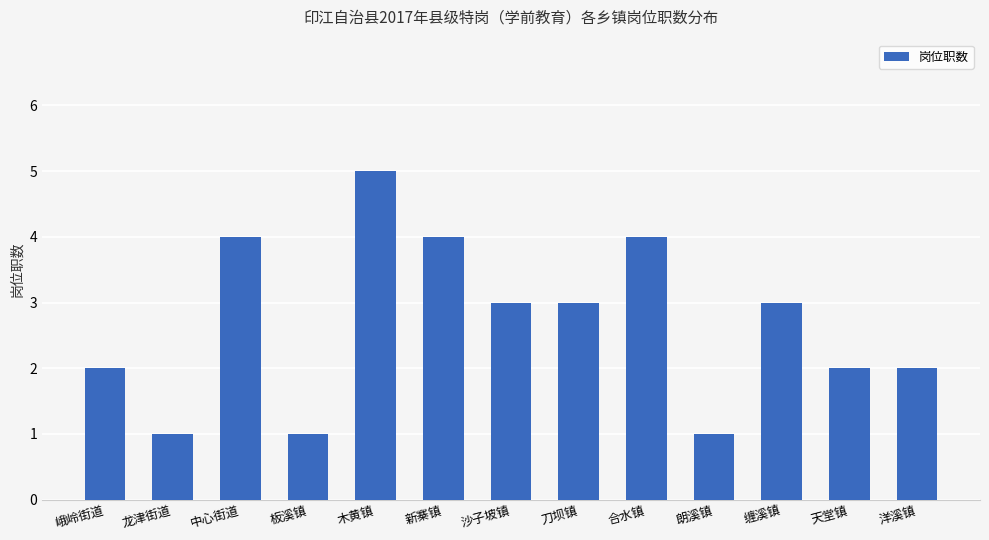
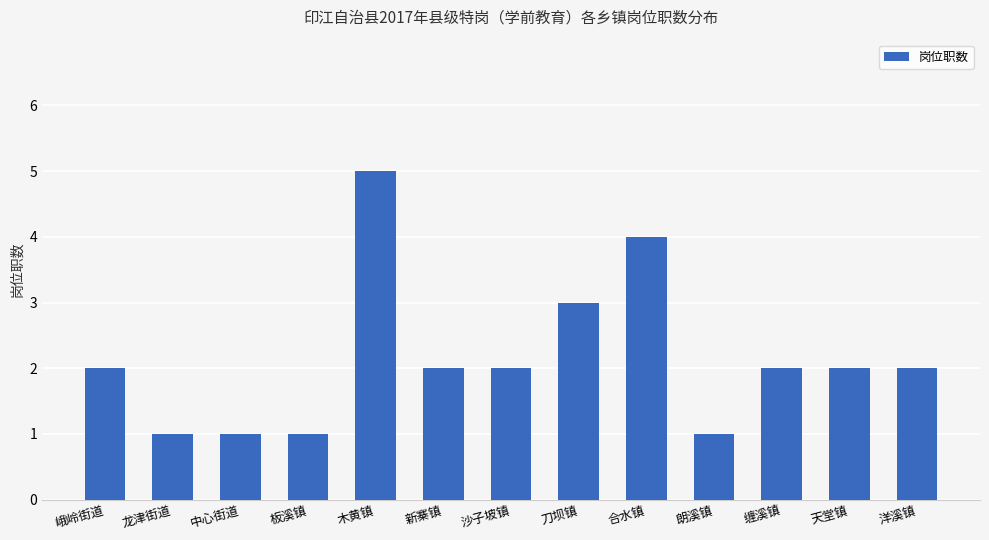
中心街道: 4 -> 1
新寨镇: 4 -> 2
沙子坡镇: 3 -> 2
缠溪镇: 3 -> 2
